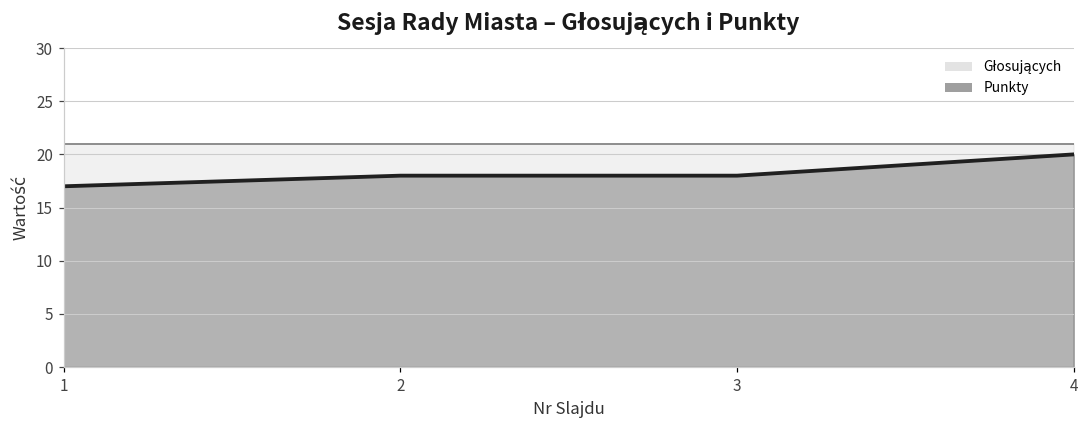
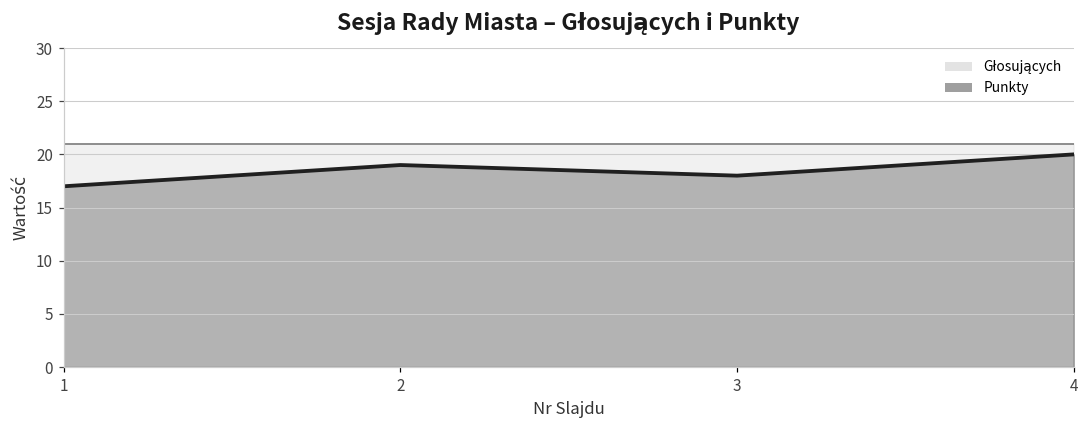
Punkty, 2: 18 -> 19
